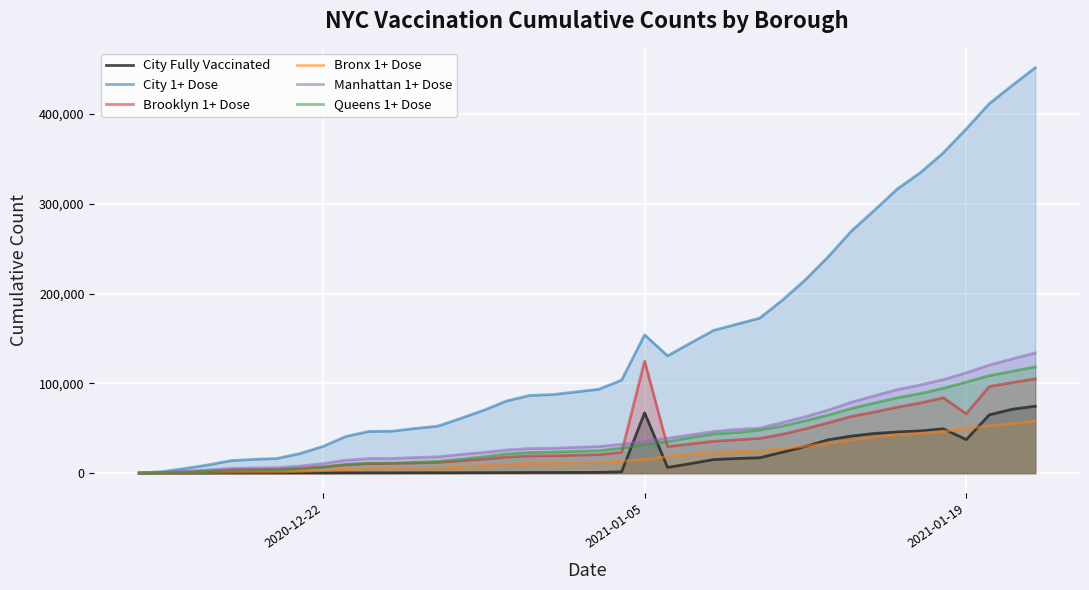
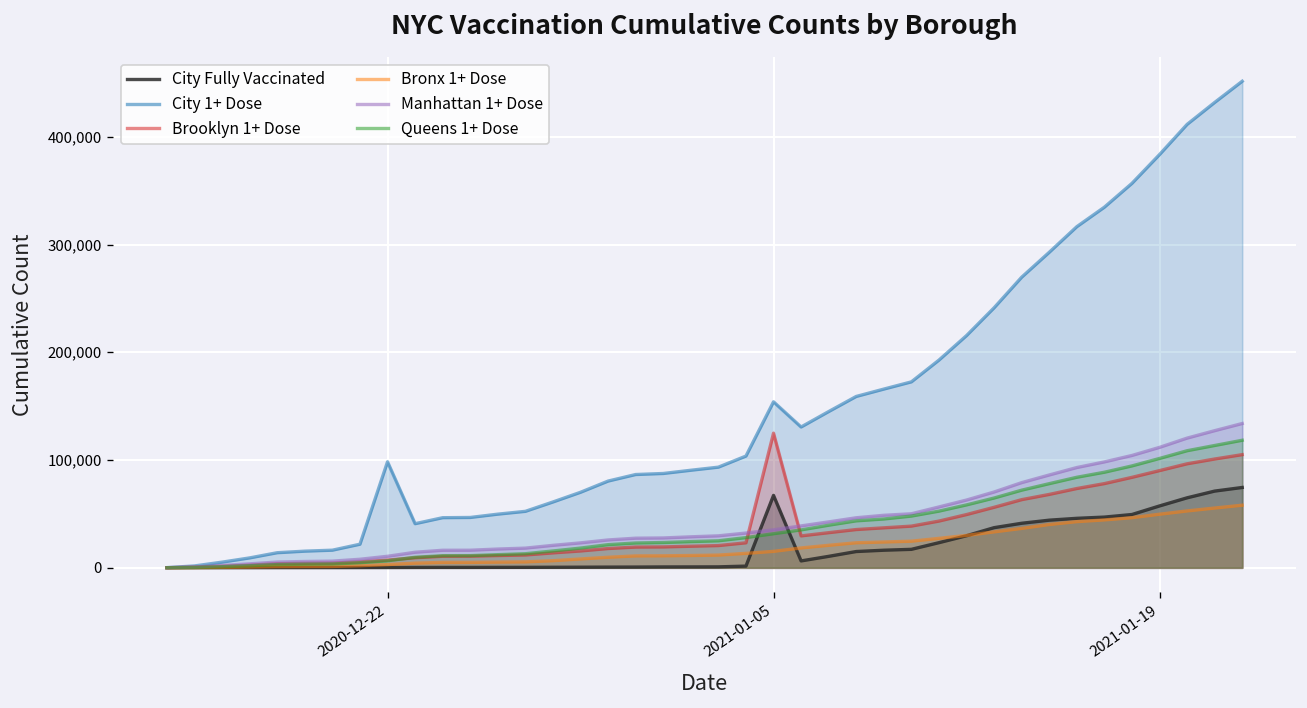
City 1+ Dose, 2020-12-22: 30,000 -> 100,000
City Fully Vaccinated, 2021-01-19: 40,000 -> 60,000
Brooklyn 1+ Dose, 2021-01-19: 70,000 -> 90,000
